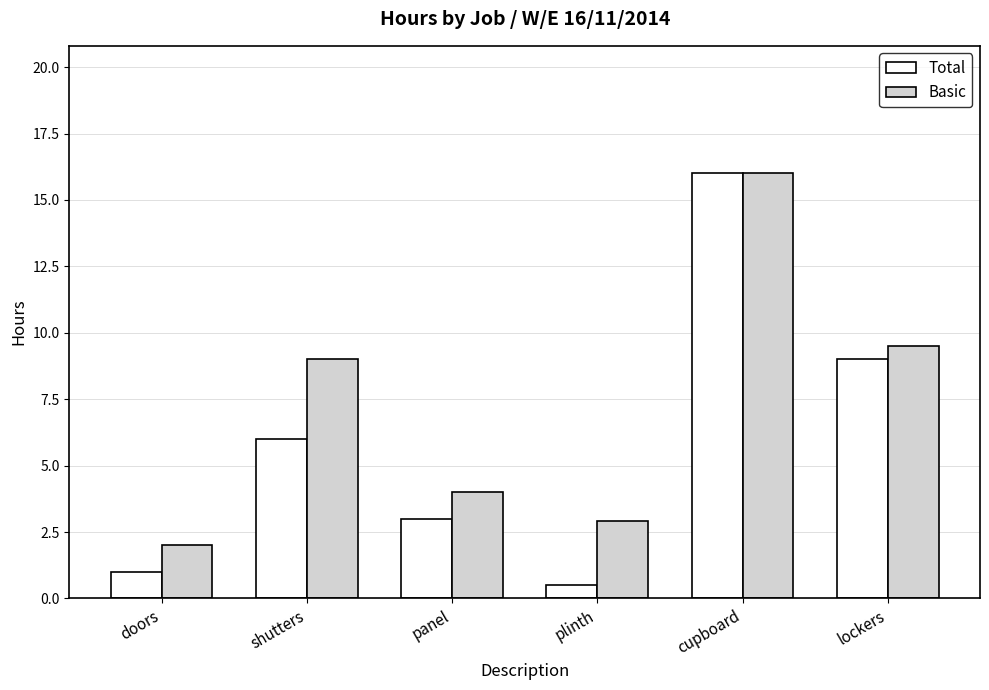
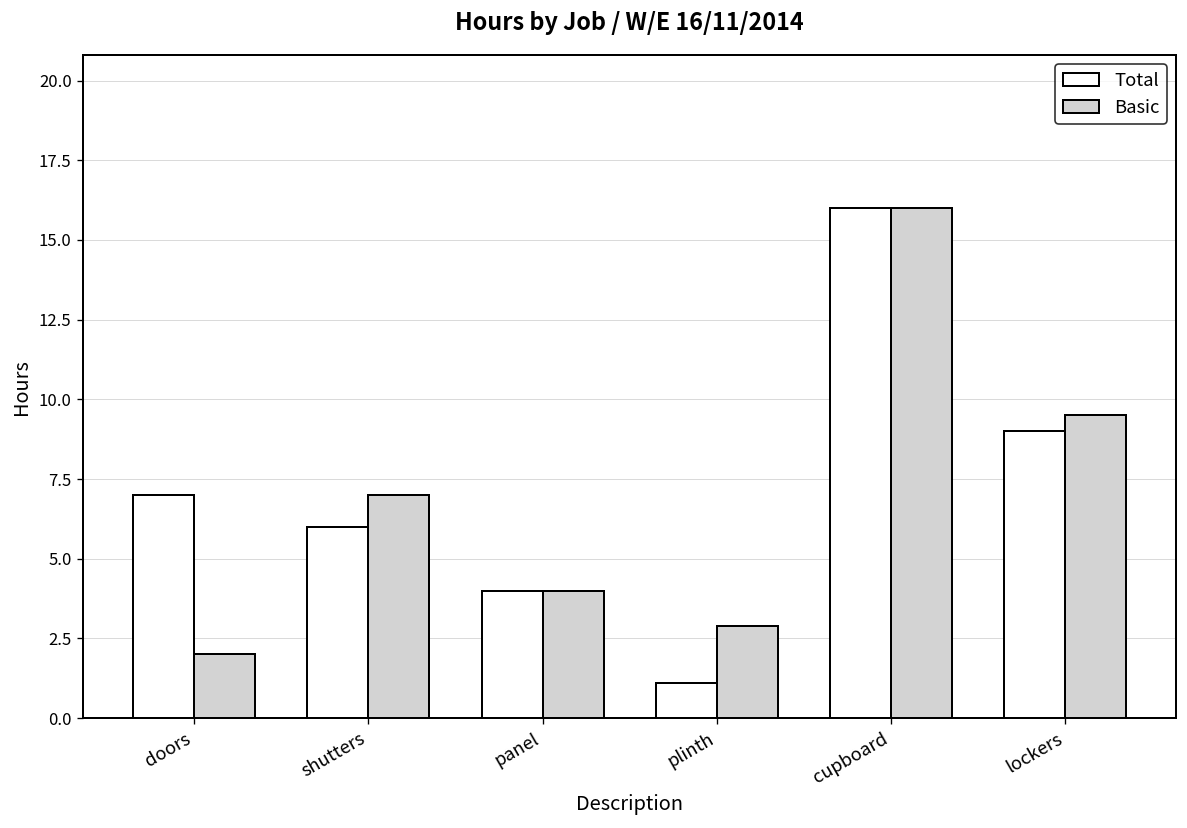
Total, doors: 1 -> 7
Basic, shutters: 9 -> 7
Total, panel: 3 -> 4
Total, plinth: 0.5 -> 1.1
